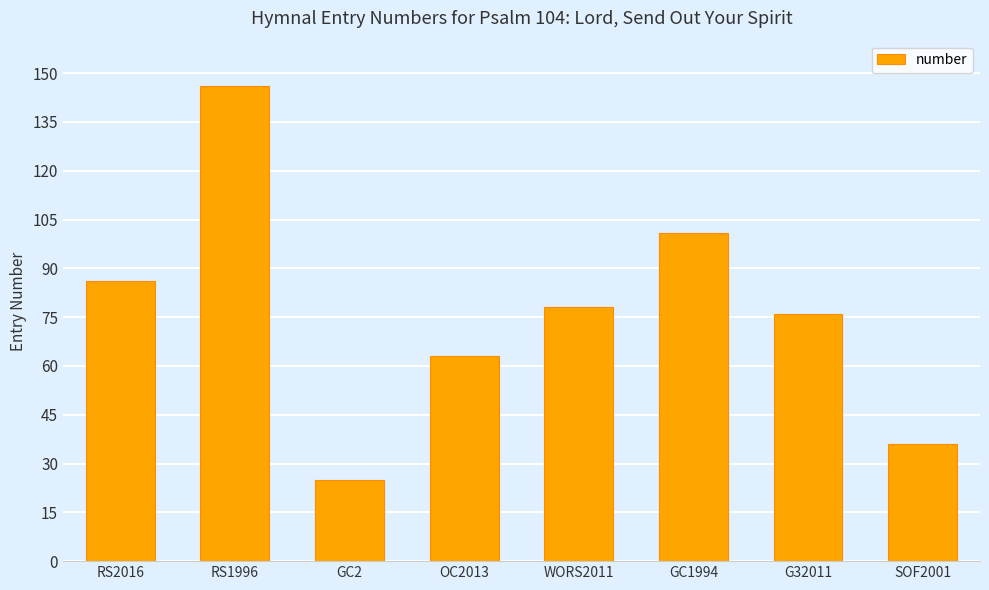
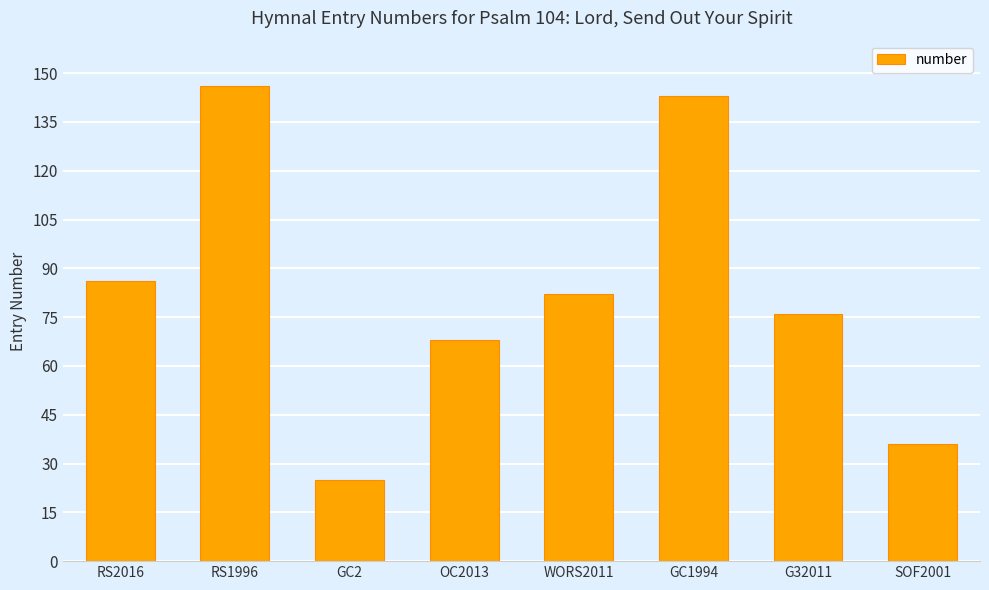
OC2013: 63 -> 68
WORS2011: 78 -> 82
GC1994: 101 -> 143
